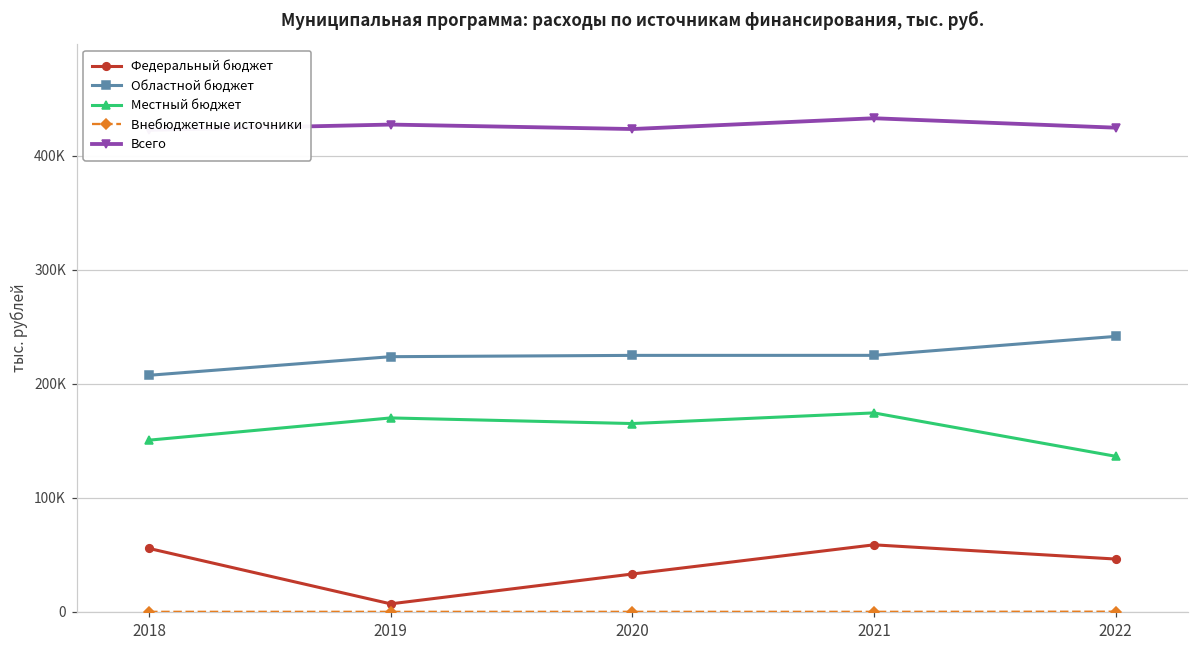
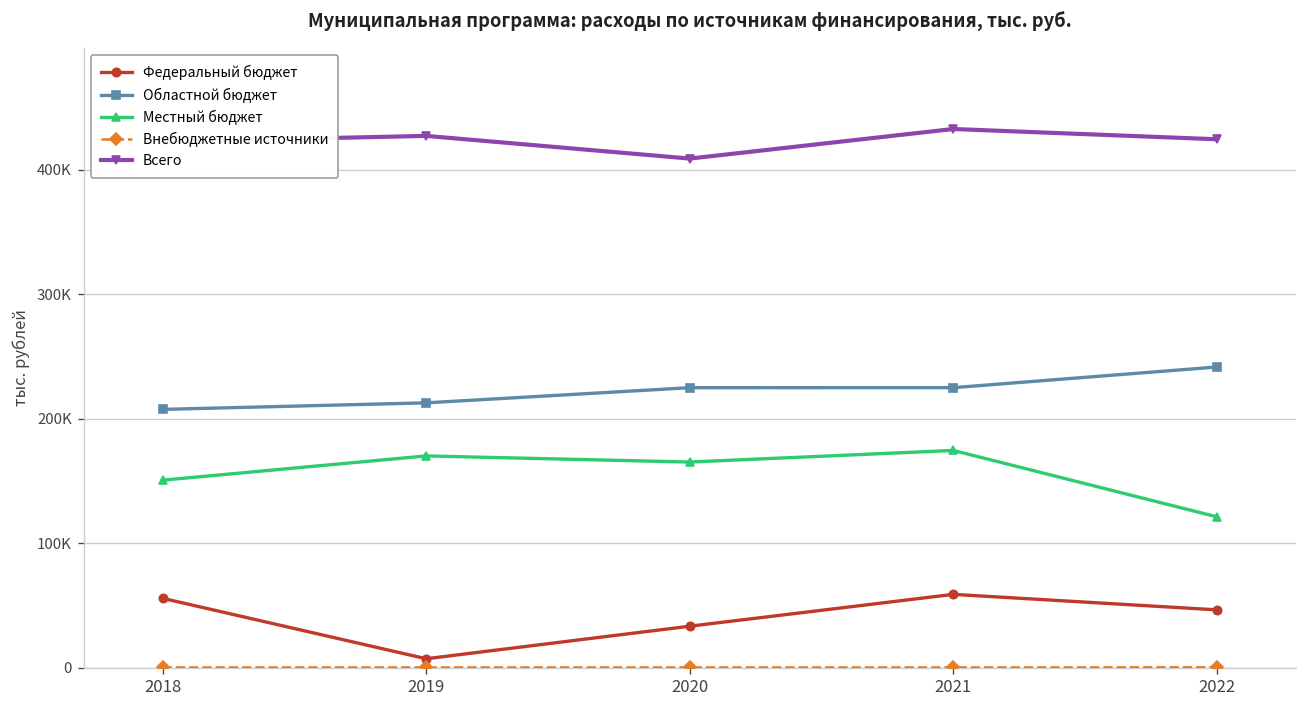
Областной бюджет, 2019: 224000 -> 213000
Всего, 2020: 423000 -> 409000
Местный бюджет, 2022: 136000 -> 121000
